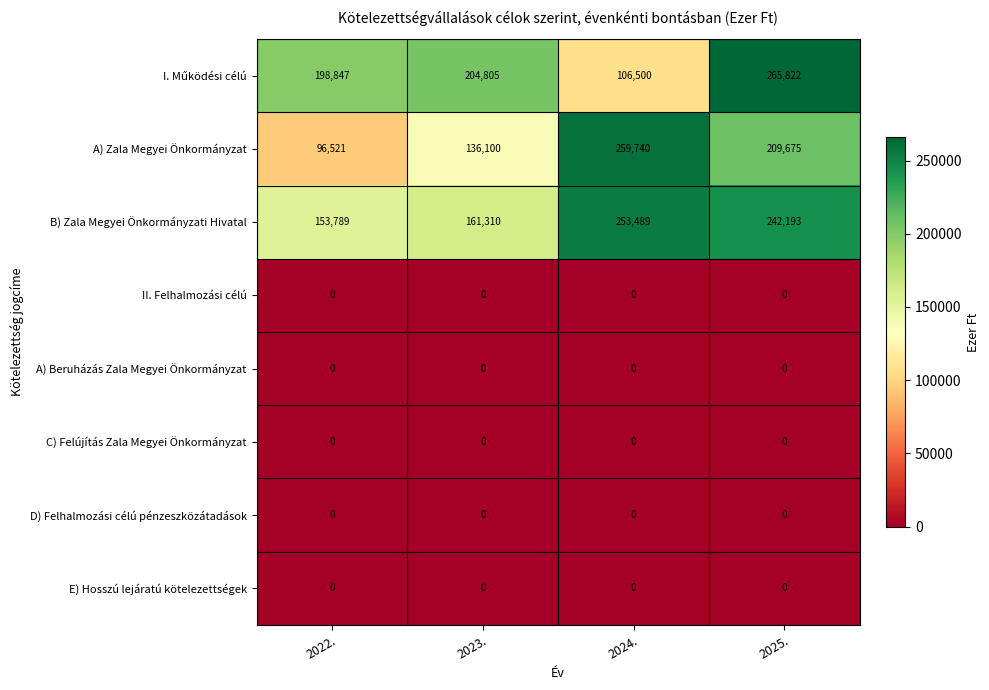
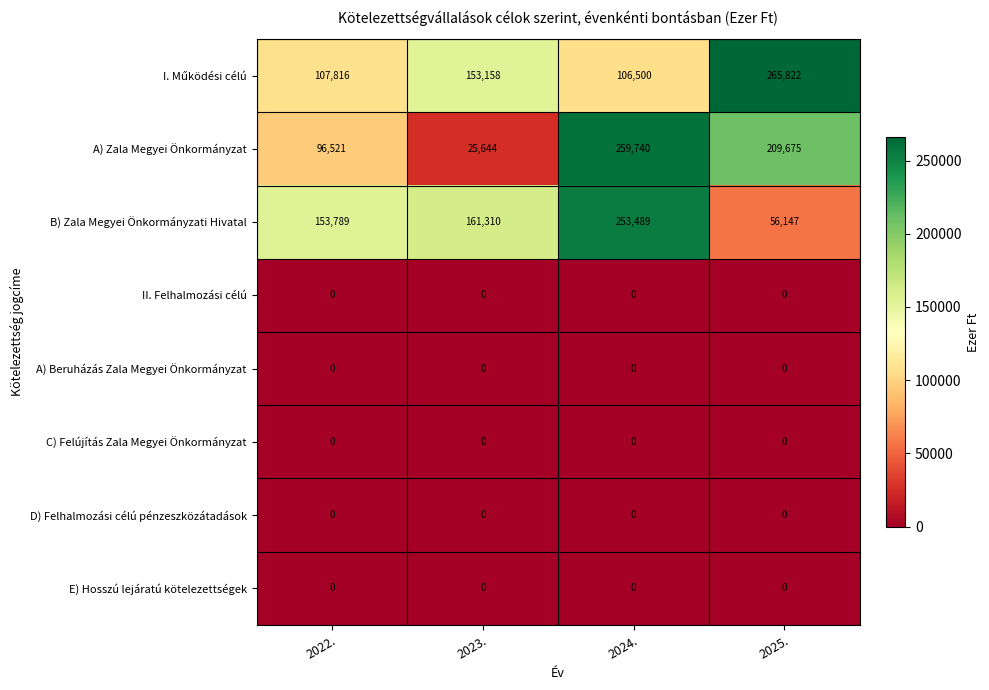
I. Működési célú, 2022.: 198,847 -> 107,816
I. Működési célú, 2023.: 204,805 -> 153,158
A) Zala Megyei Önkormányzat, 2023.: 136,100 -> 25,644
B) Zala Megyei Önkormányzati Hivatal, 2025.: 242,193 -> 56,147
